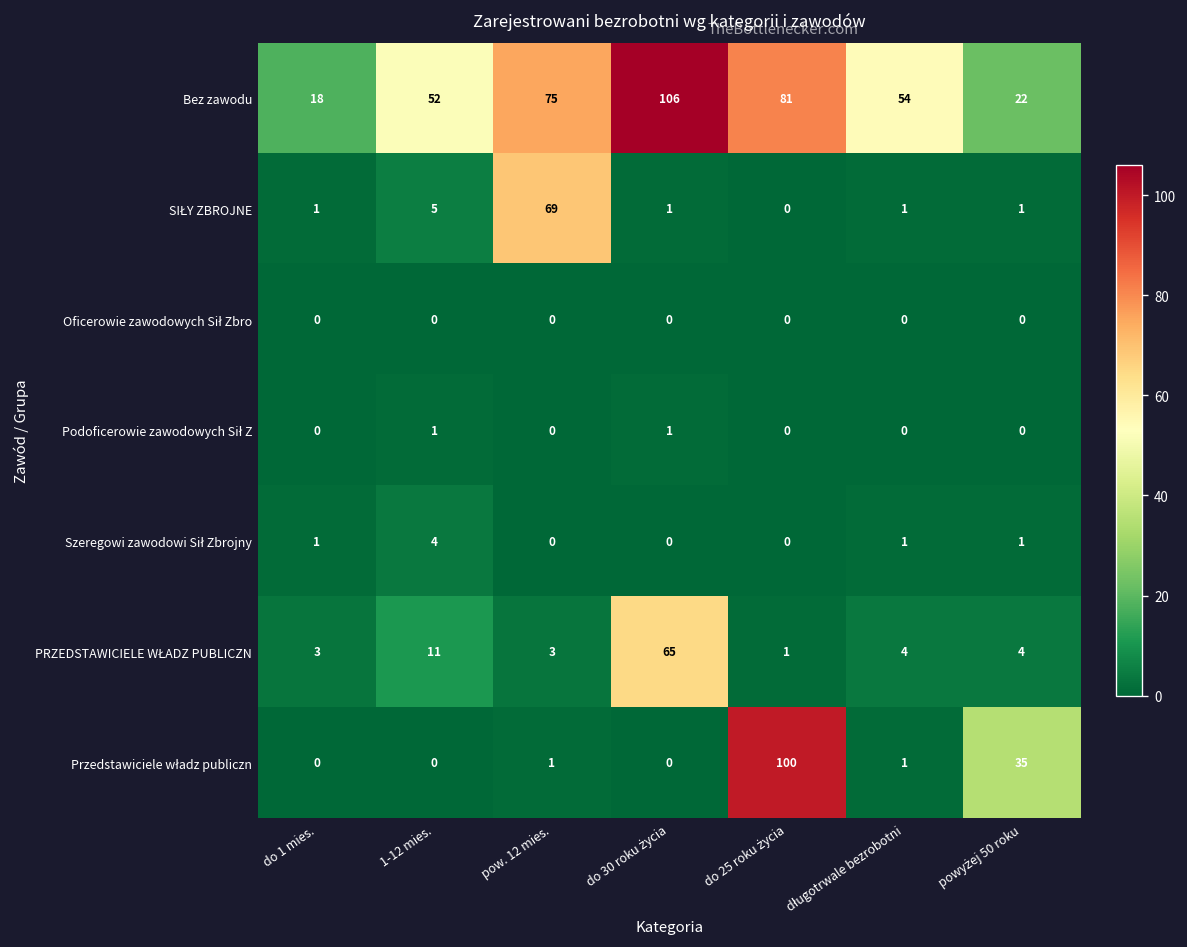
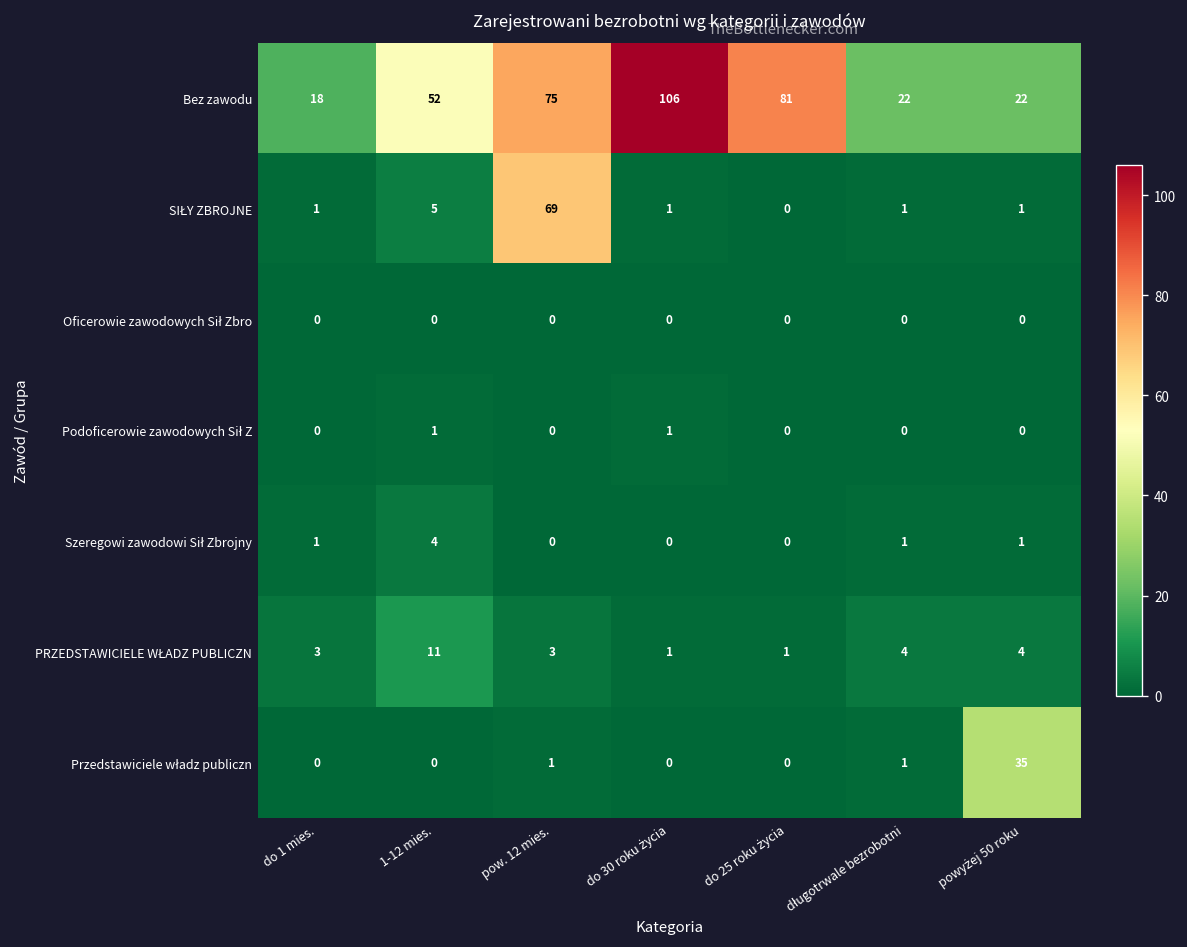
Bez zawodu, długotrwale bezrobotni: 54 -> 22
PRZEDSTAWICIELE WŁADZ PUBLICZN, do 30 roku życia: 65 -> 1
Przedstawiciele władz publiczn, do 25 roku życia: 100 -> 0
